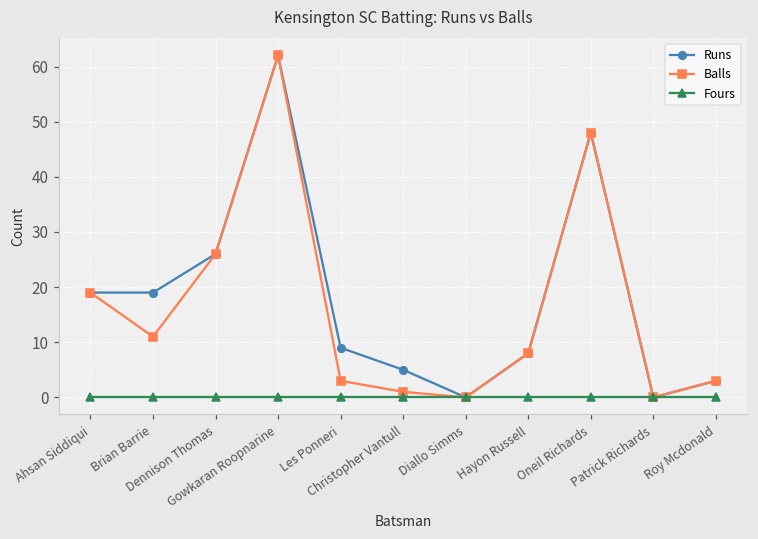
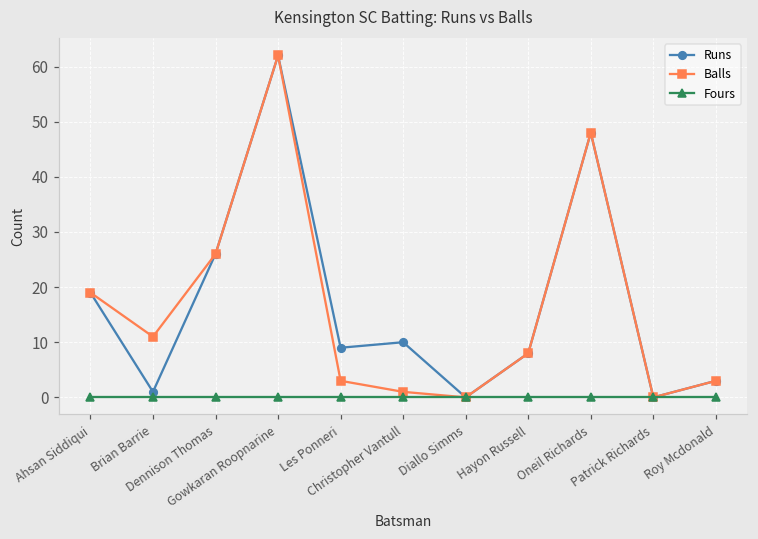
Runs, Brian Barrie: 19 -> 1
Runs, Christopher Vantull: 5 -> 10
